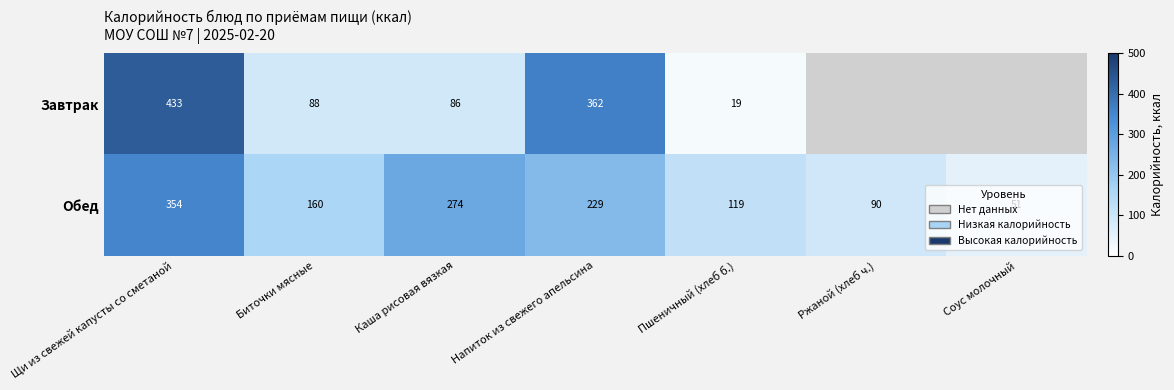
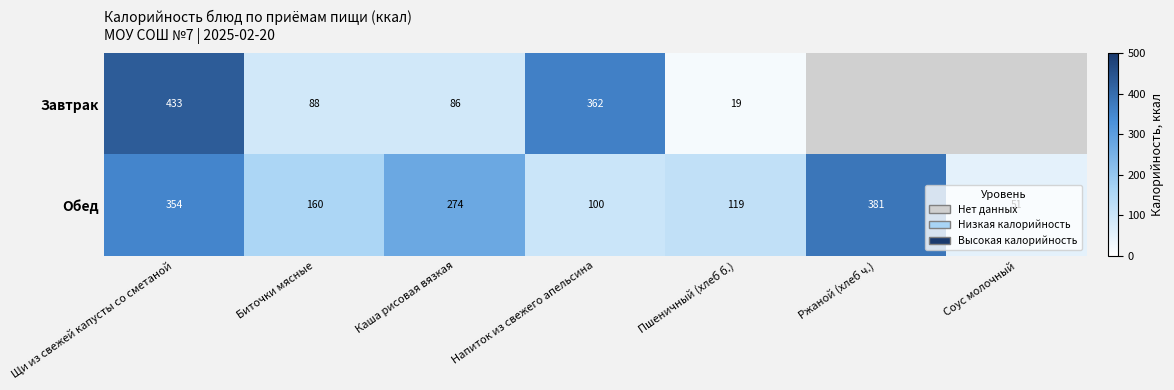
Обед, Напиток из свежего апельсина: 229 -> 100
Обед, Ржаной (хлеб ч.): 90 -> 381
